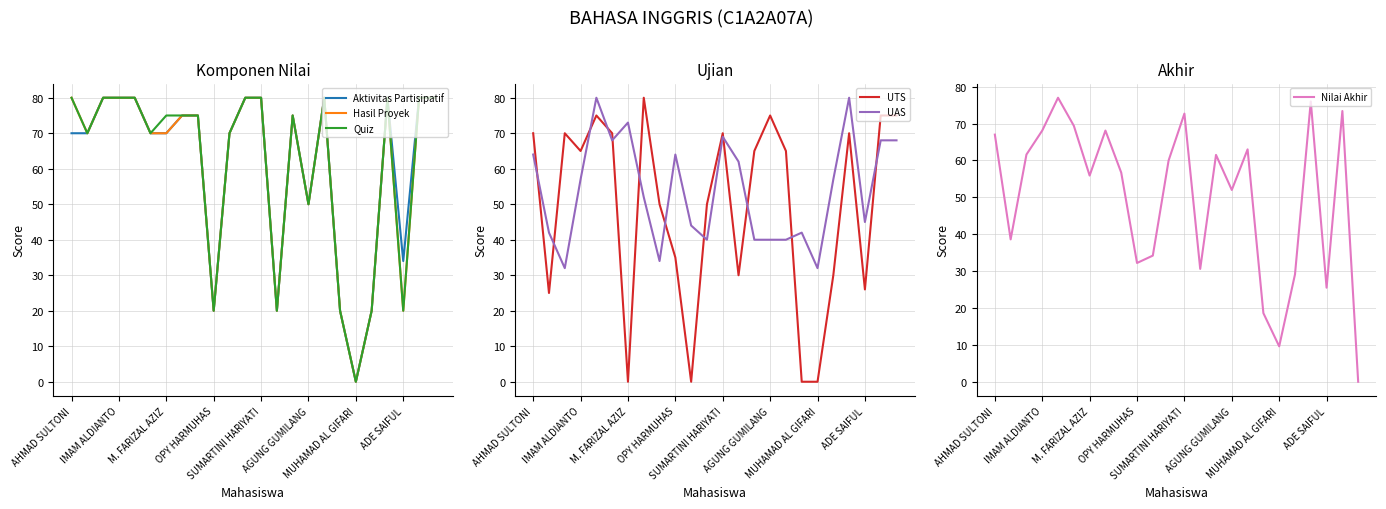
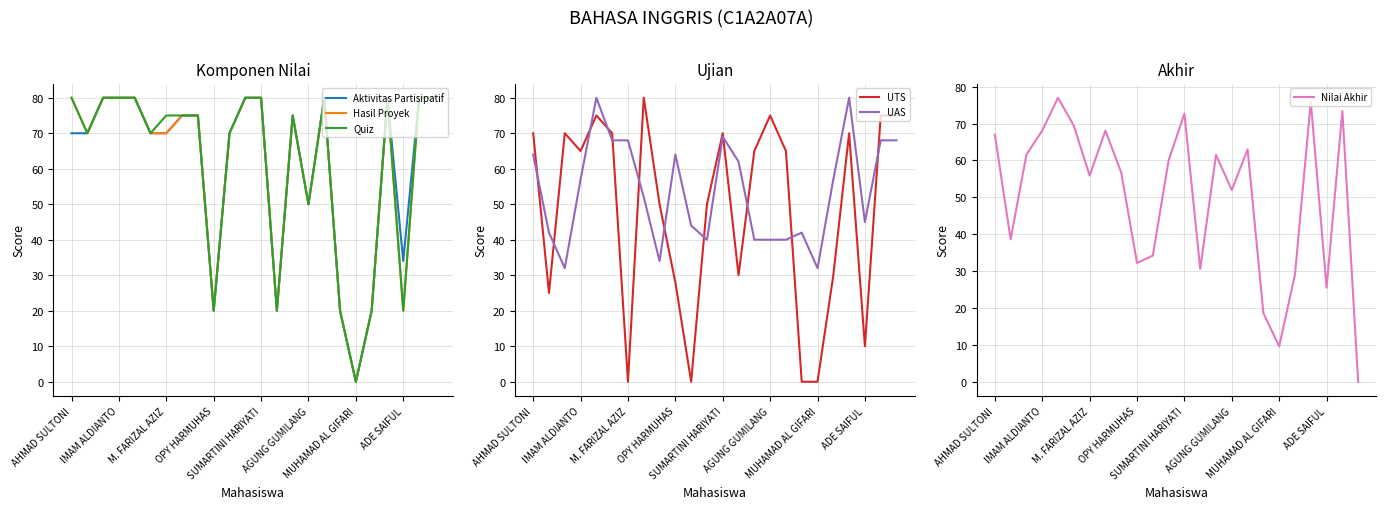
Ujian, UAS, M. FARIZAL AZIZ: 73 -> 68
Ujian, UTS, OPY HARMUHAS: 35 -> 28
Ujian, UTS, ADE SAIFUL: 26 -> 10
